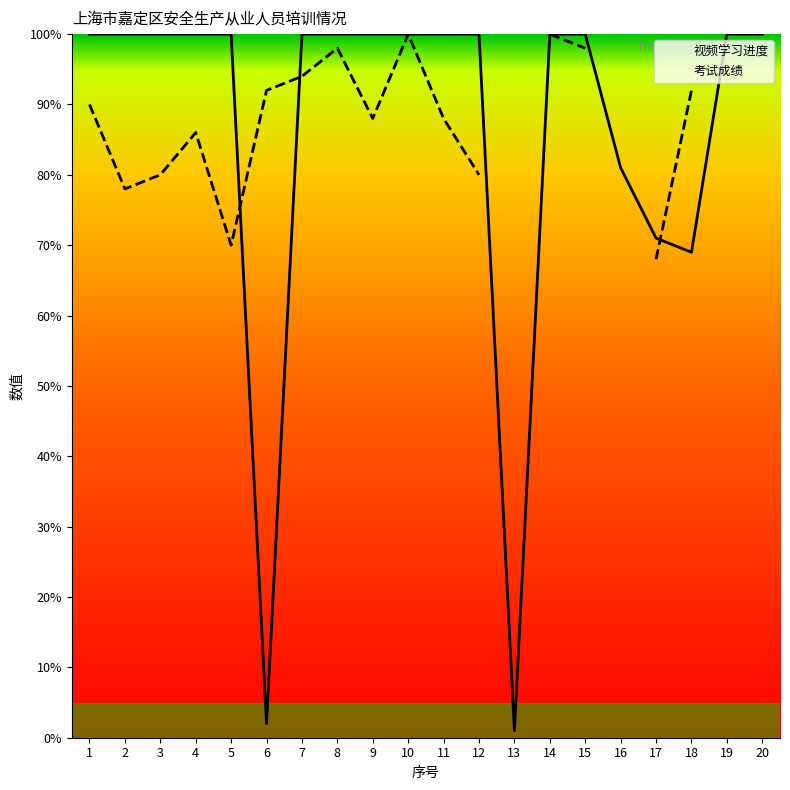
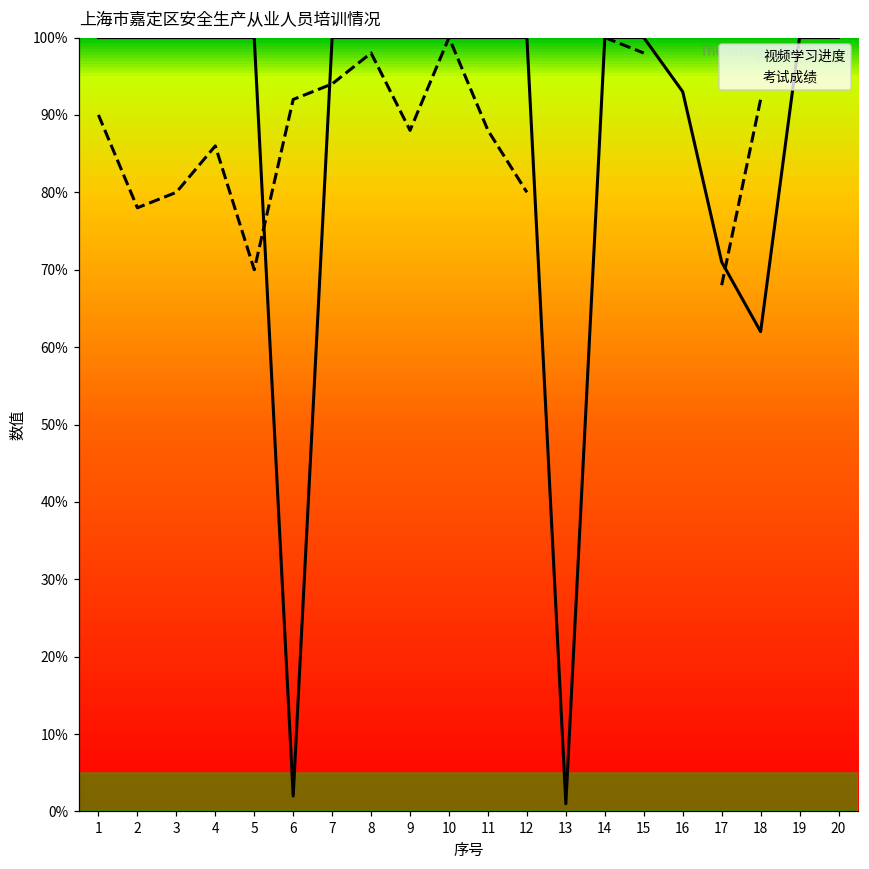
视频学习进度, 16: 81% -> 93%
视频学习进度, 18: 69% -> 62%
